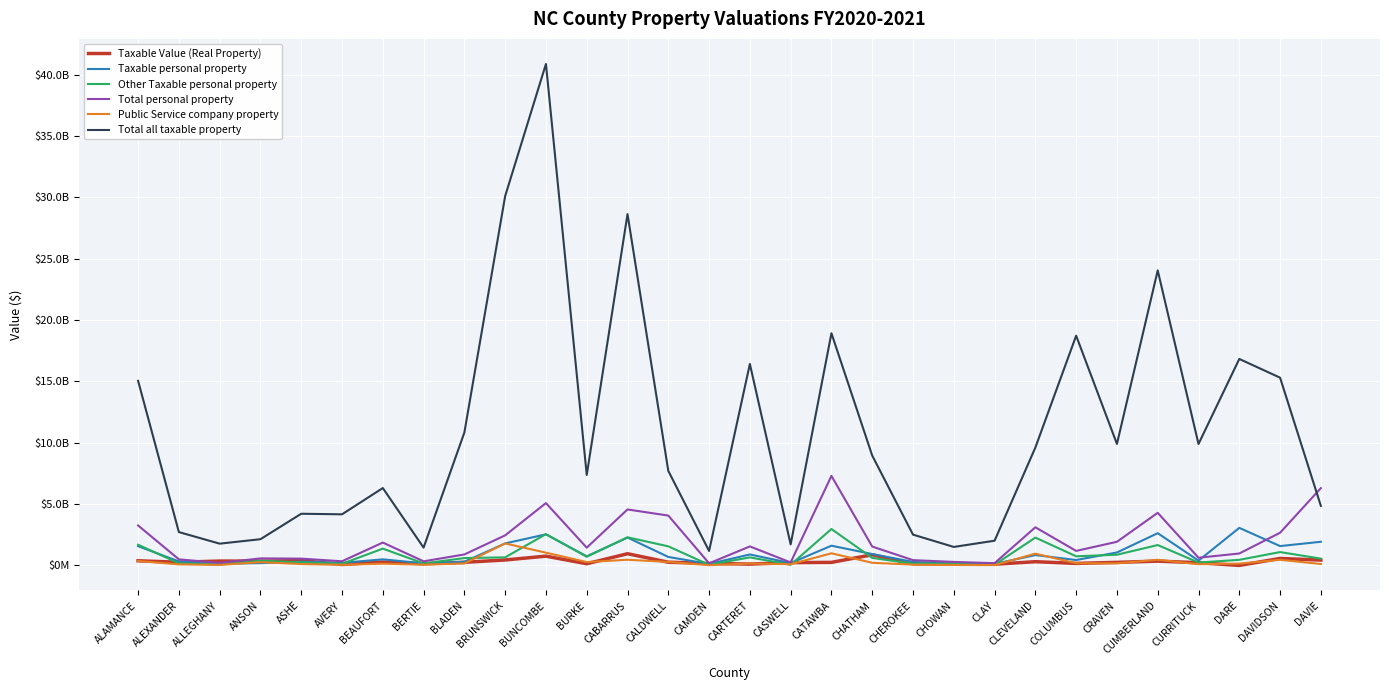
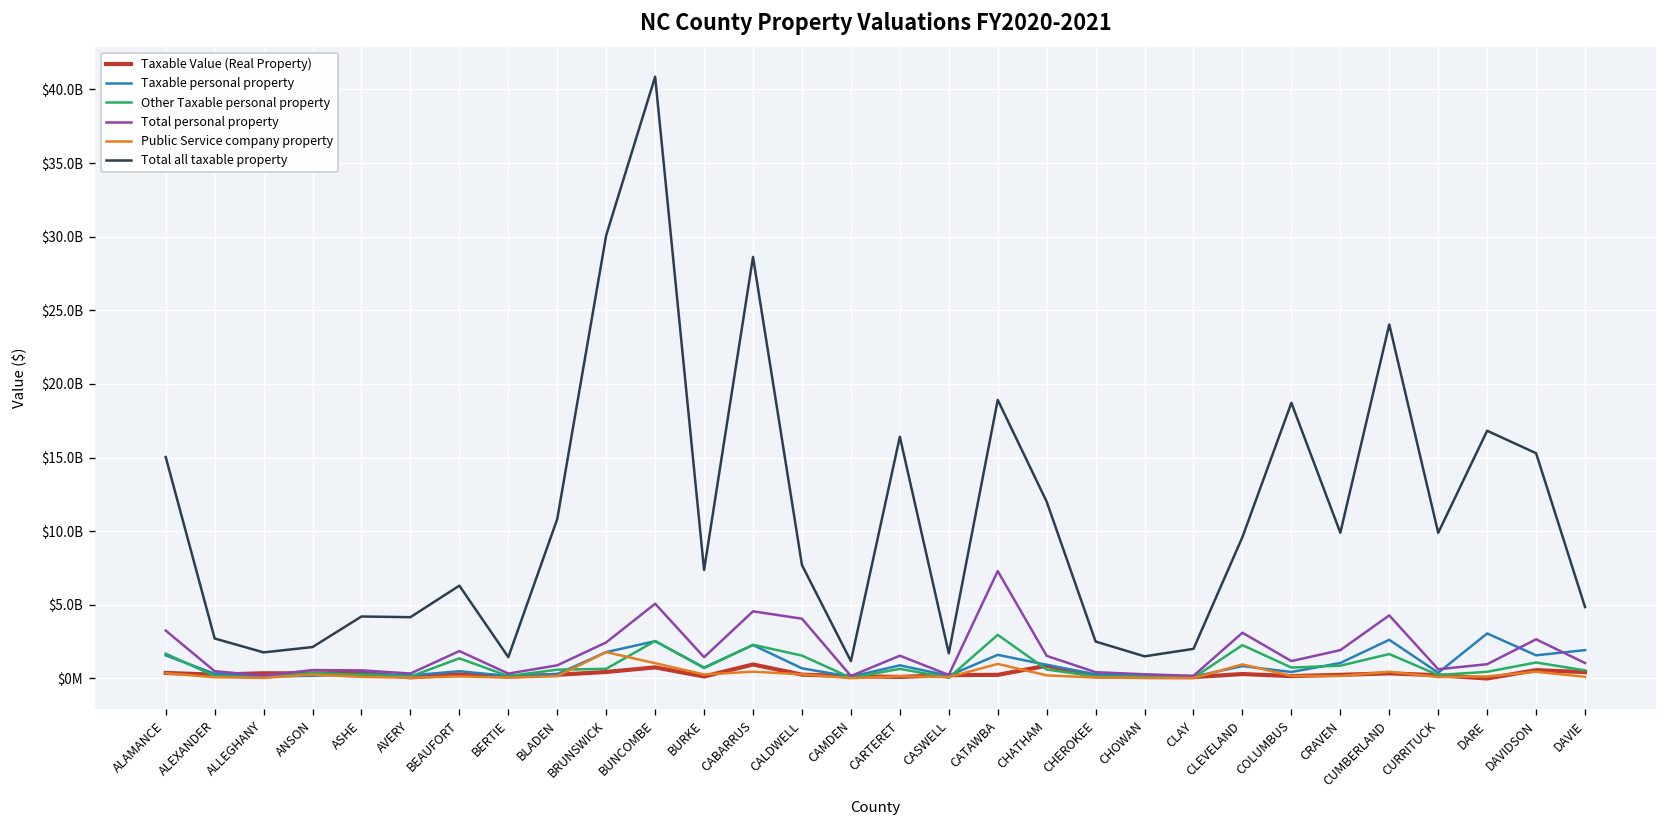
Total all taxable property, CHATHAM: $8900000000 -> $12000000000
Total personal property, DAVIE: $6300000000 -> $1000000000
